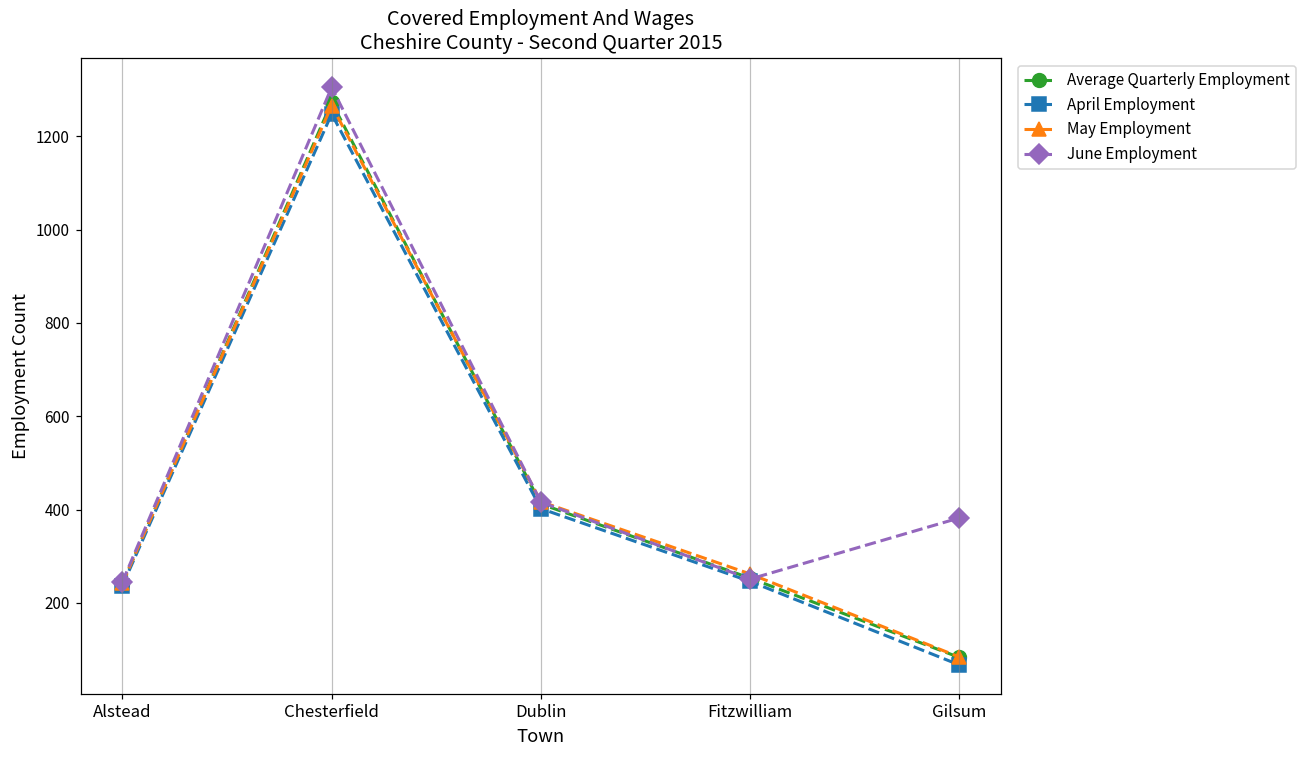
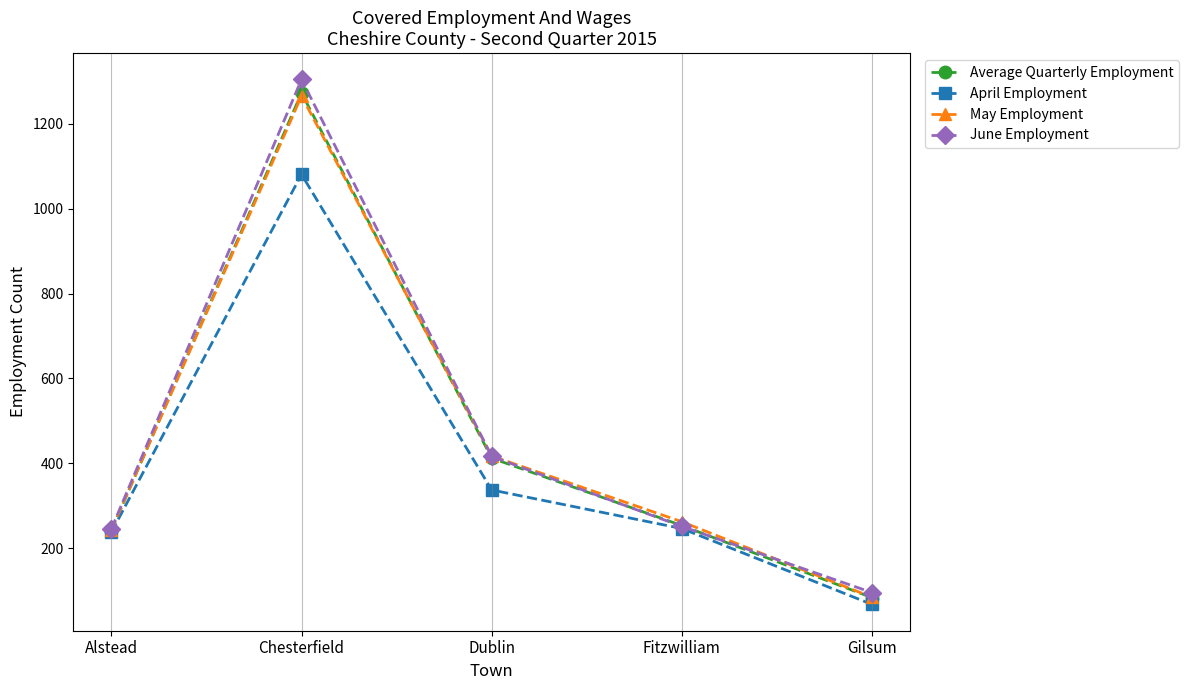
April Employment, Chesterfield: 1250 -> 1080
April Employment, Dublin: 400 -> 340
June Employment, Gilsum: 380 -> 100
